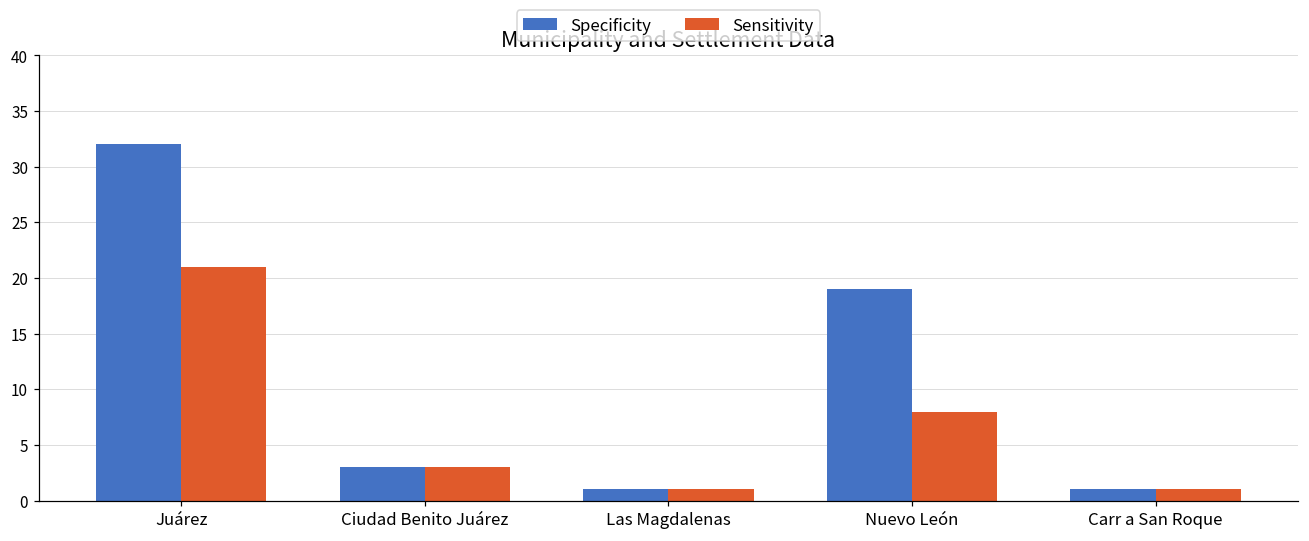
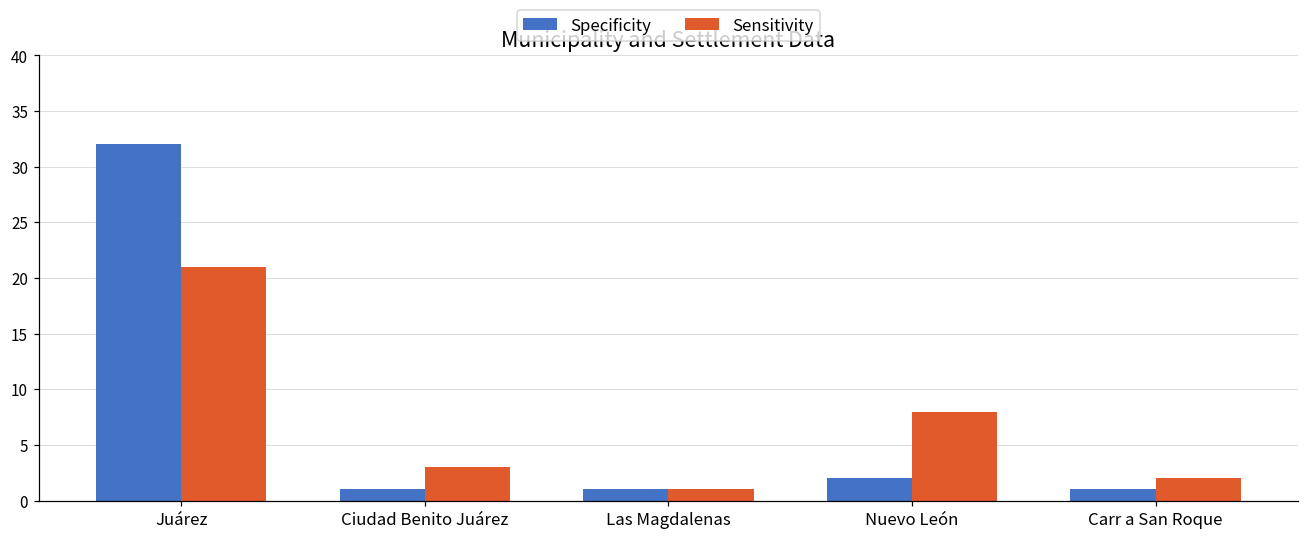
Specificity, Ciudad Benito Juárez: 3 -> 1
Specificity, Nuevo León: 19 -> 2
Sensitivity, Carr a San Roque: 1 -> 2
